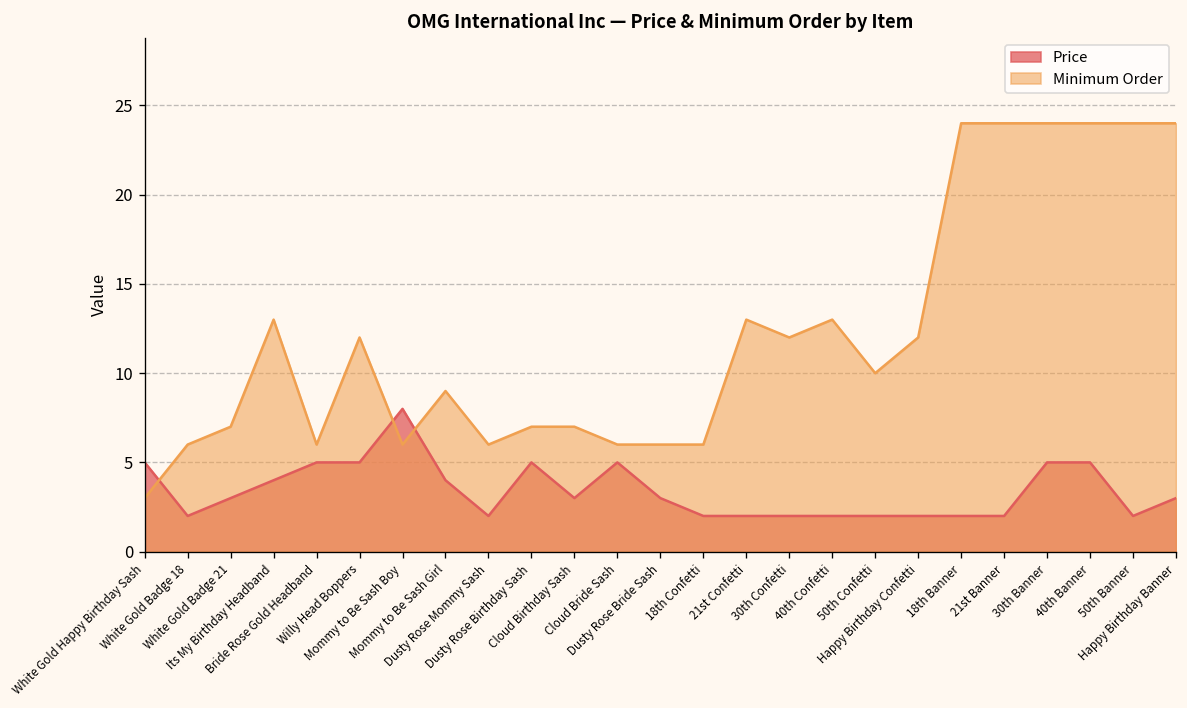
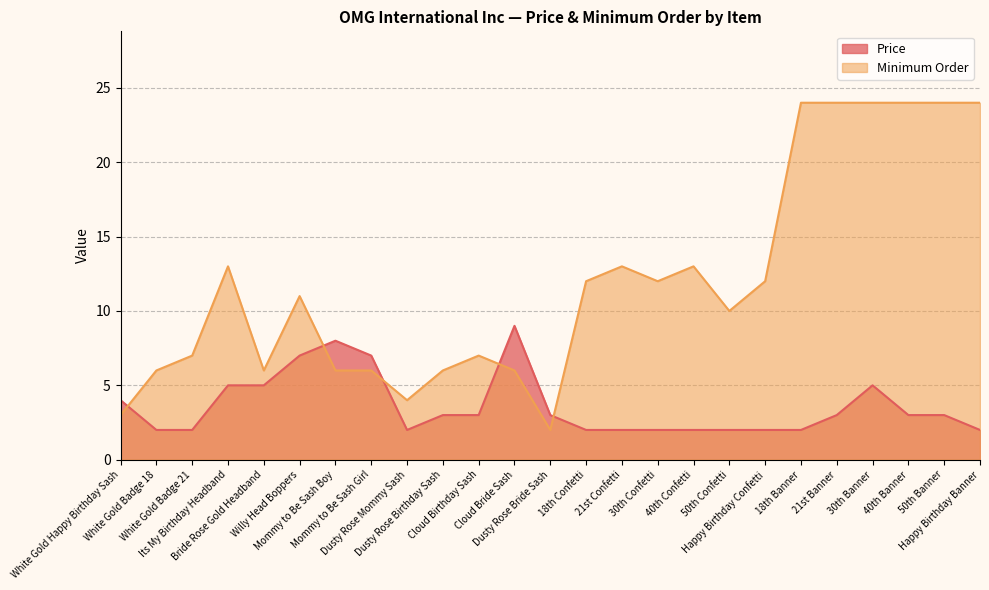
Price, White Gold Happy Birthday Sash: 5 -> 4
Price, White Gold Badge 21: 3 -> 2
Price, Its My Birthday Headband: 4 -> 5
Price, Willy Head Boppers: 5 -> 7
Minimum Order, Willy Head Boppers: 12 -> 11
Price, Mommy to Be Sash Girl: 4 -> 7
Minimum Order, Mommy to Be Sash Girl: 9 -> 6
Minimum Order, Dusty Rose Mommy Sash: 6 -> 4
Price, Dusty Rose Birthday Sash: 5 -> 3
Minimum Order, Dusty Rose Birthday Sash: 7 -> 6
Price, Cloud Bride Sash: 5 -> 9
Minimum Order, Dusty Rose Bride Sash: 6 -> 2
Minimum Order, 18th Confetti: 6 -> 12
Price, 21st Banner: 2 -> 3
Price, 40th Banner: 5 -> 3
Price, 50th Banner: 2 -> 3
Price, Happy Birthday Banner: 3 -> 2
